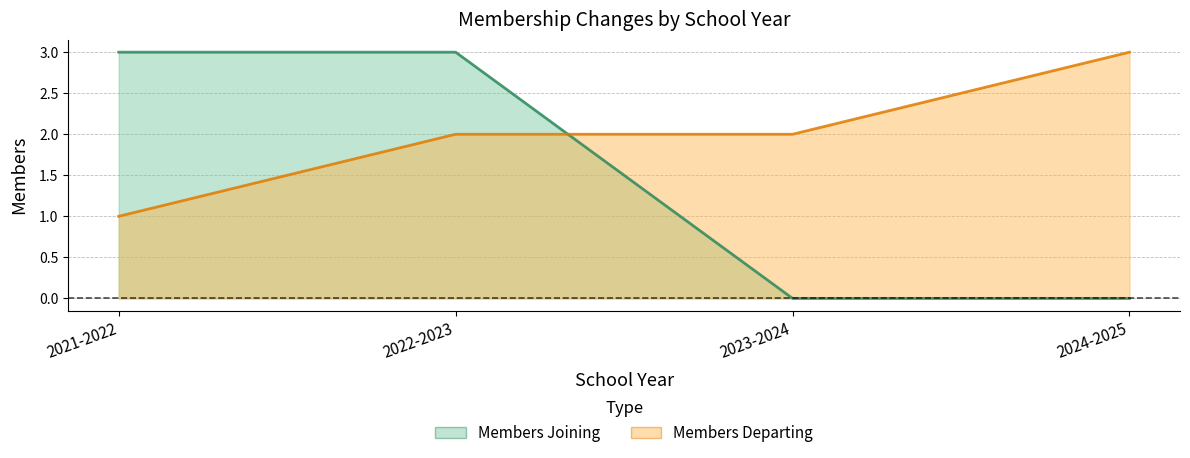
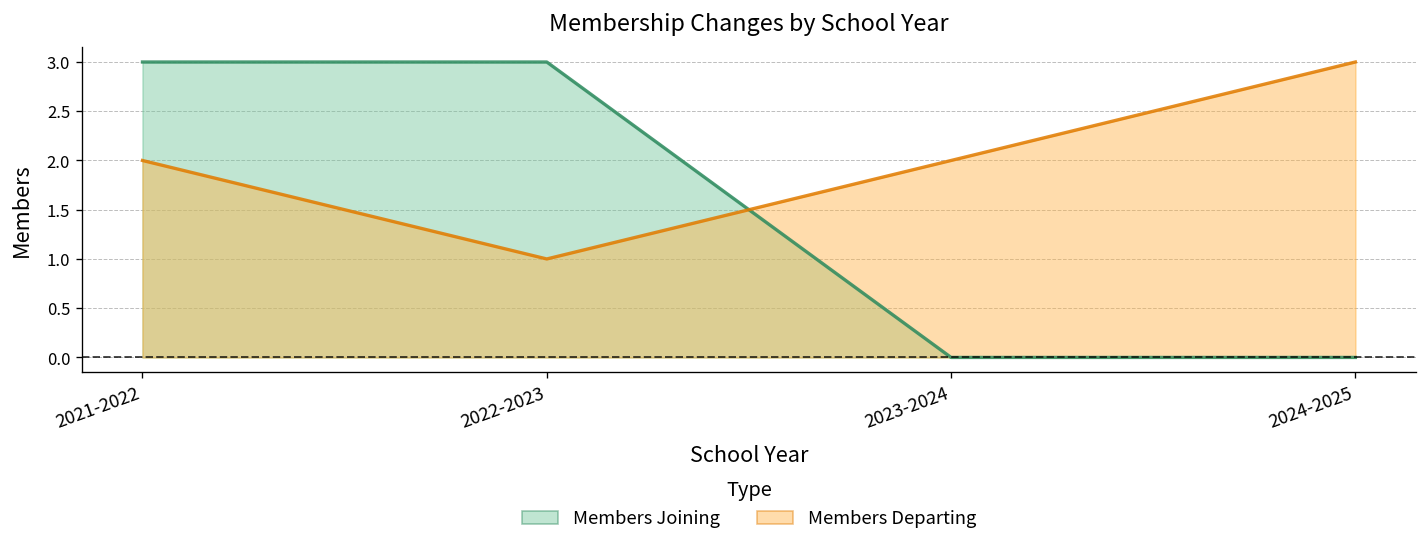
Members Departing, 2021-2022: 1 -> 2
Members Departing, 2022-2023: 2 -> 1
